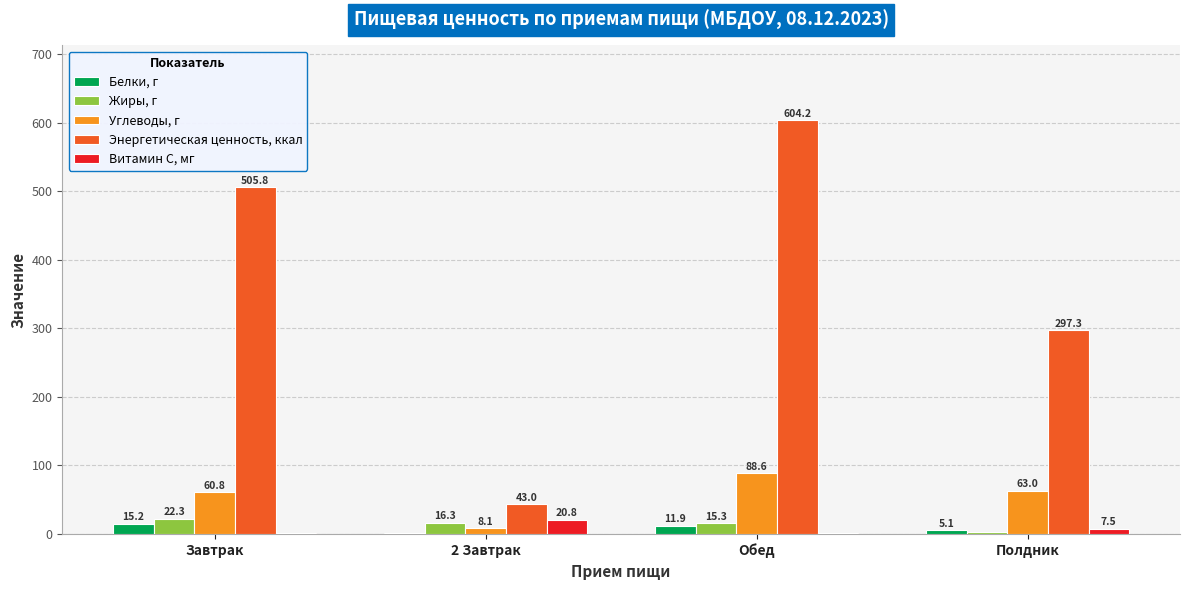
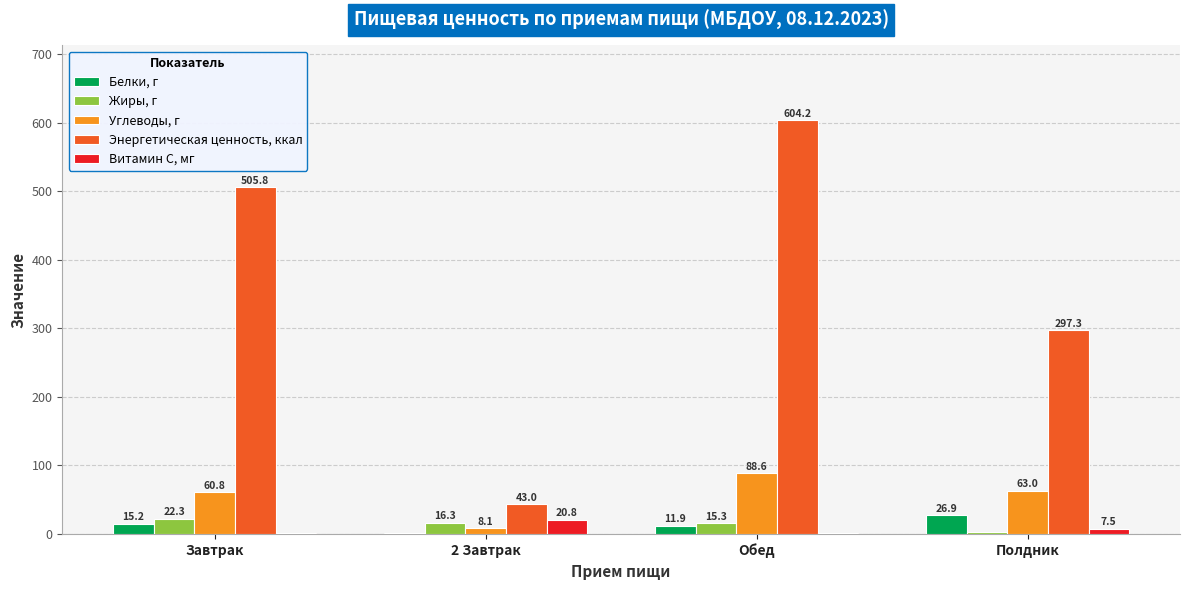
Белки, г, Полдник: 5.1 -> 26.9
